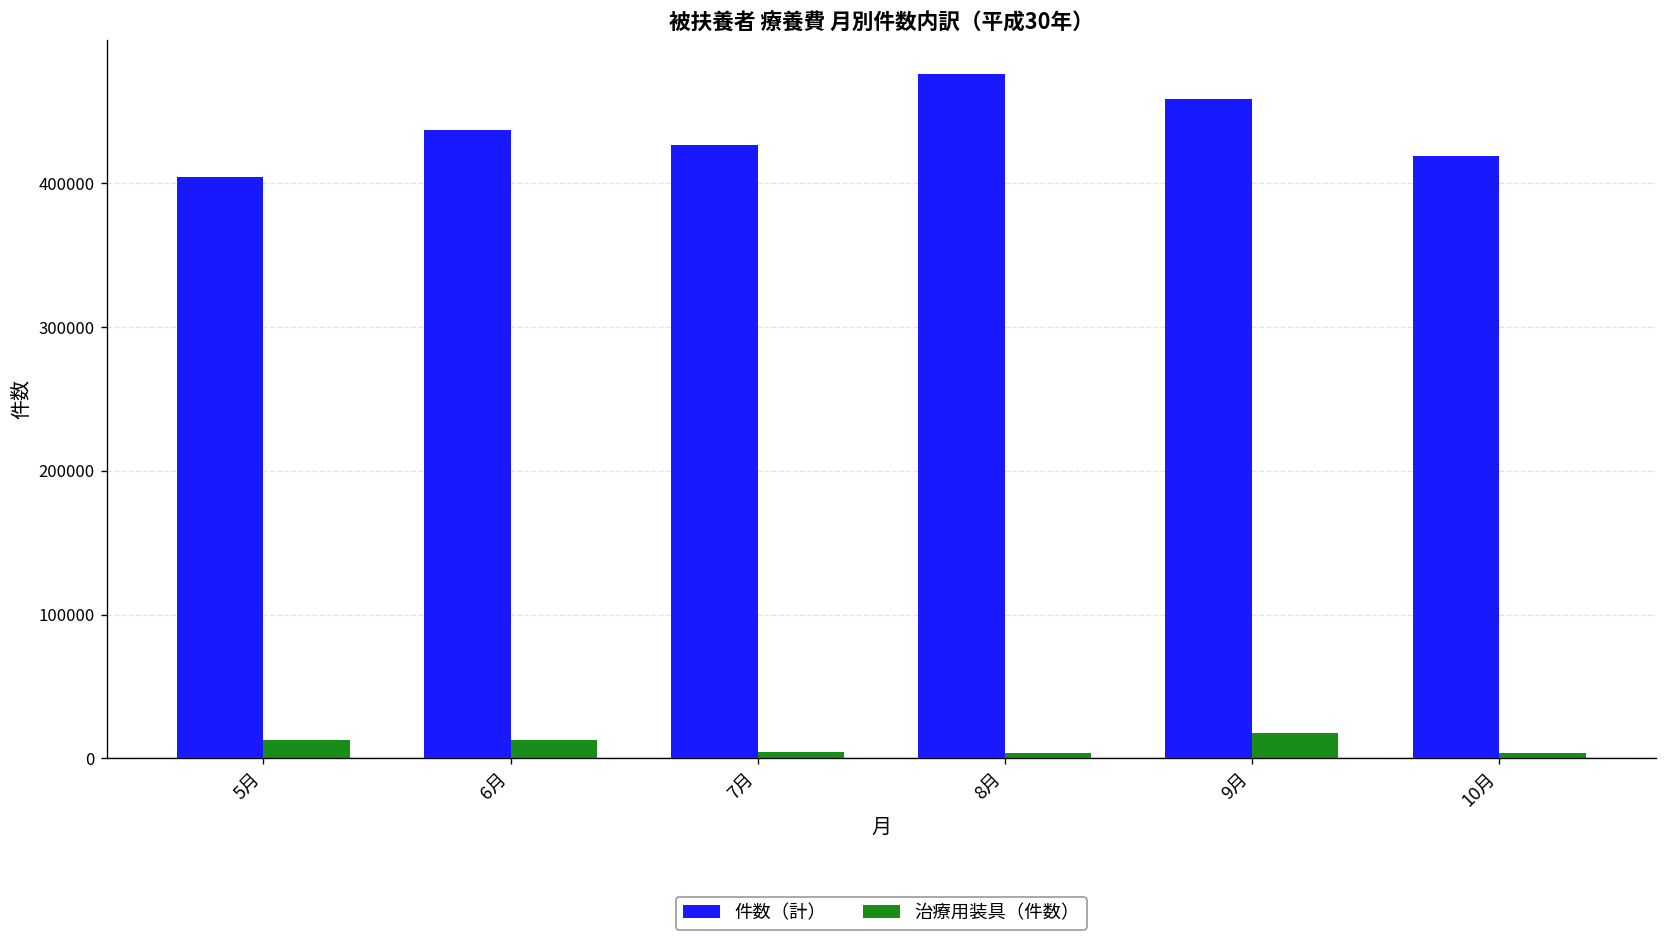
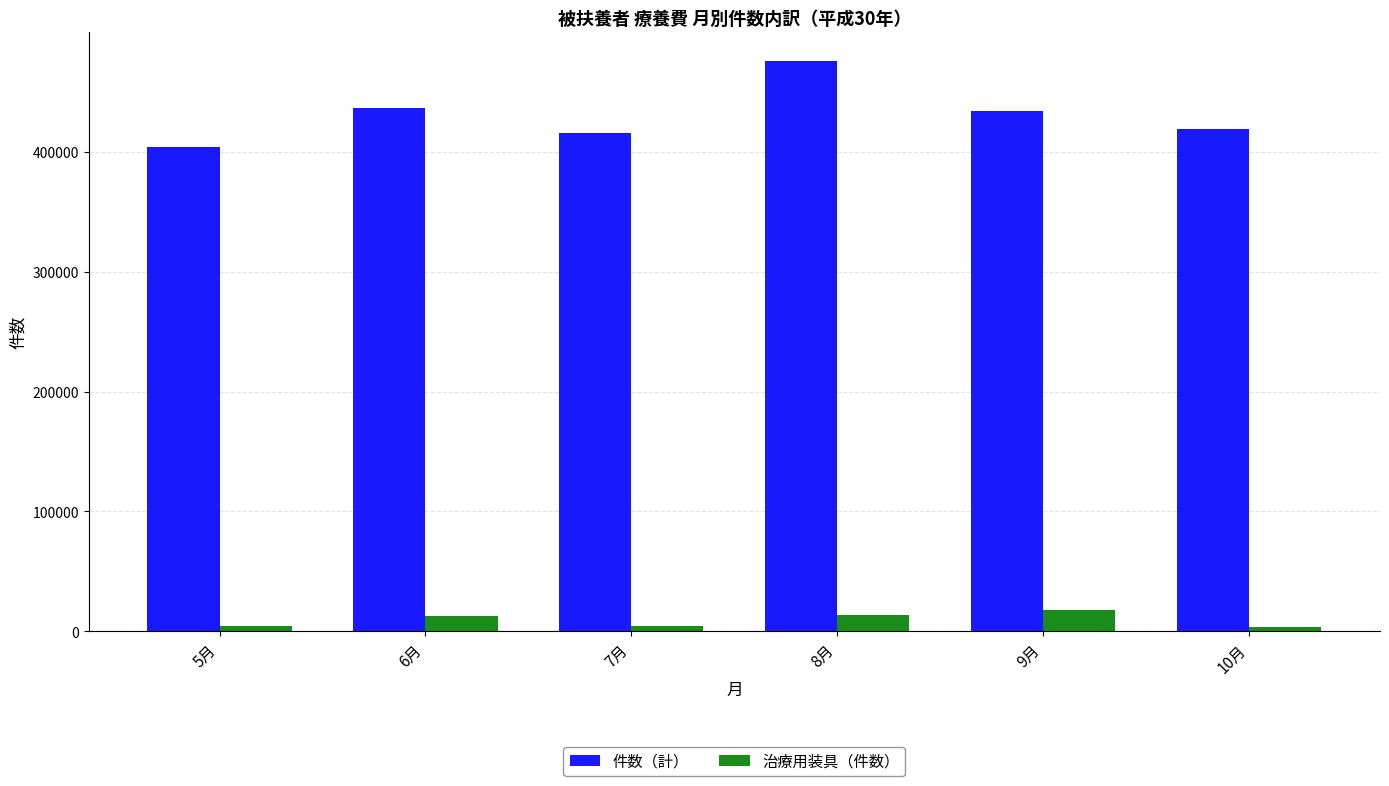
治療用装具（件数）, 5月: 13000 -> 5000
件数（計）, 7月: 426000 -> 416000
治療用装具（件数）, 8月: 4000 -> 14000
件数（計）, 9月: 458000 -> 434000
